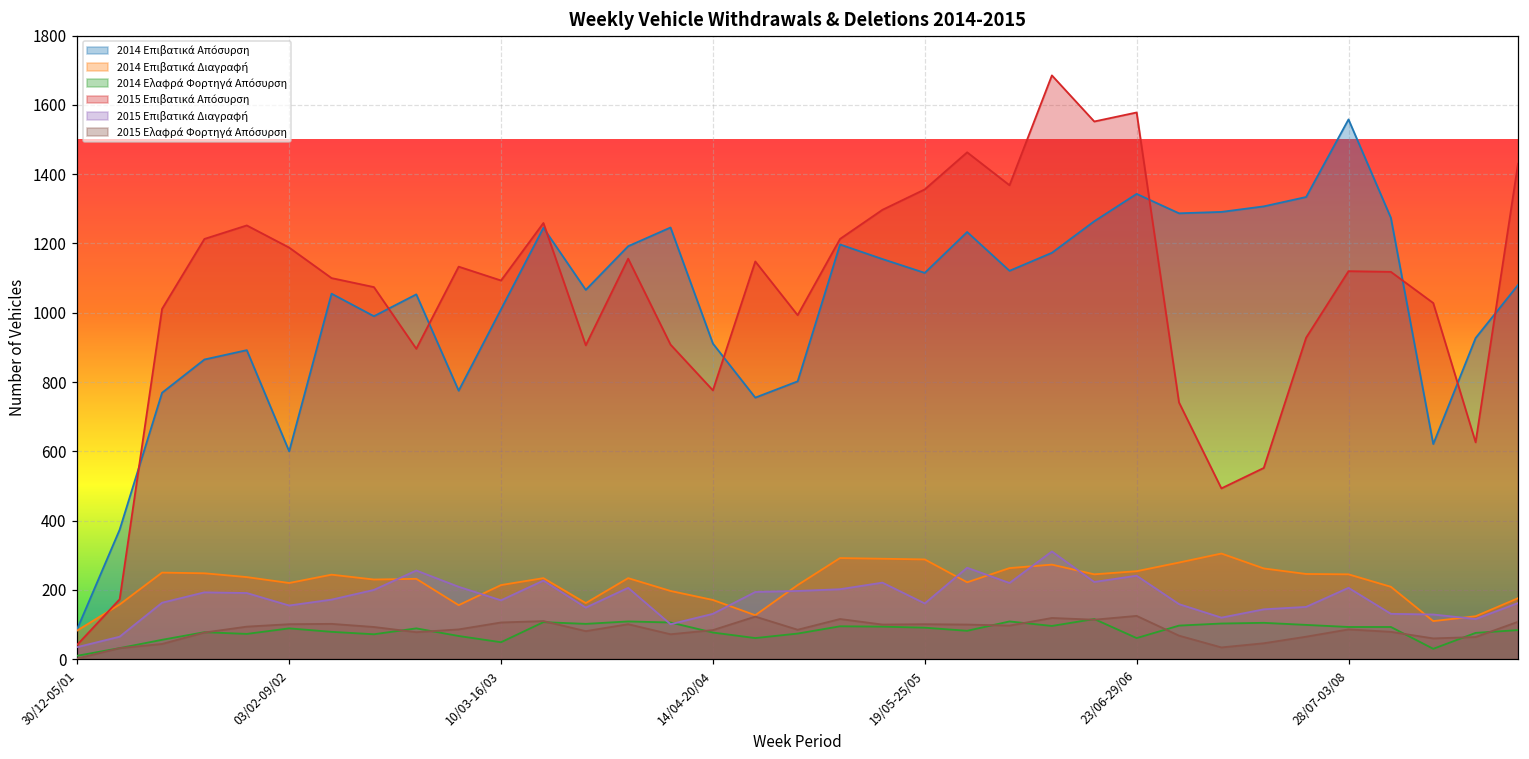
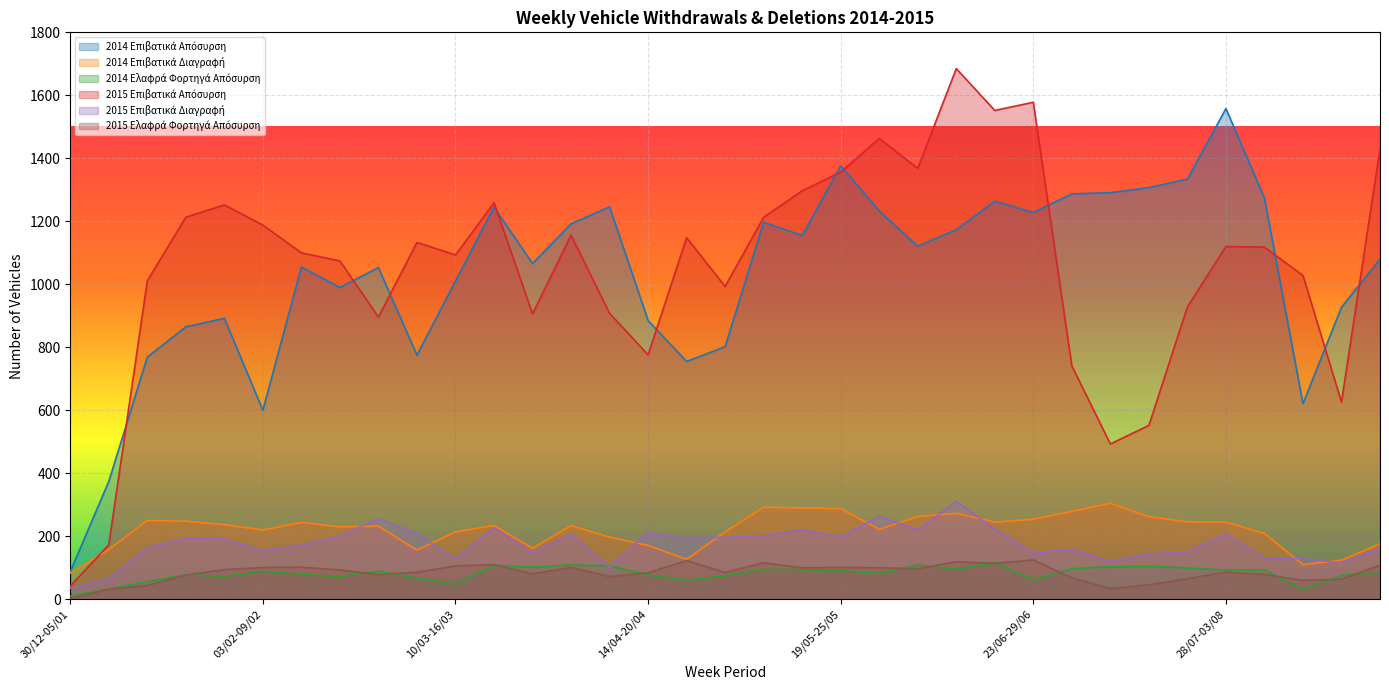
2015 Επιβατικά Διαγραφή, 10/03-16/03: 170 -> 130
2014 Επιβατικά Απόσυρση, 14/04-20/04: 910 -> 890
2015 Επιβατικά Διαγραφή, 14/04-20/04: 130 -> 210
2014 Επιβατικά Απόσυρση, 19/05-25/05: 1120 -> 1380
2015 Επιβατικά Διαγραφή, 19/05-25/05: 160 -> 200
2014 Επιβατικά Απόσυρση, 23/06-29/06: 1340 -> 1230
2015 Επιβατικά Διαγραφή, 23/06-29/06: 240 -> 150
